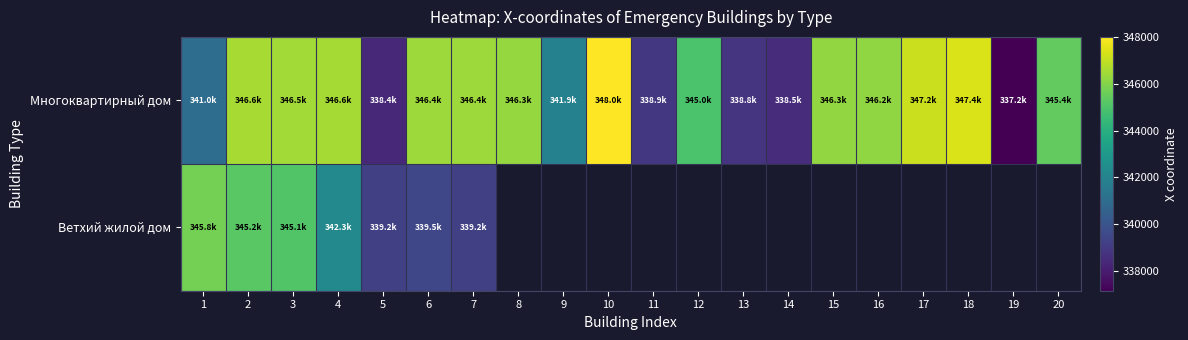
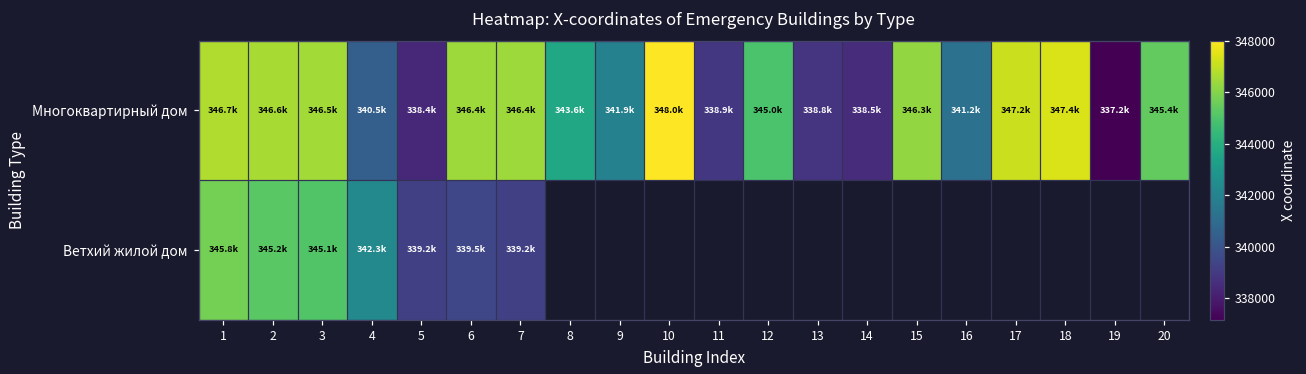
Многоквартирный дом, 1: 341.0k -> 346.7k
Многоквартирный дом, 4: 346.6k -> 340.5k
Многоквартирный дом, 8: 346.3k -> 343.6k
Многоквартирный дом, 16: 346.2k -> 341.2k
